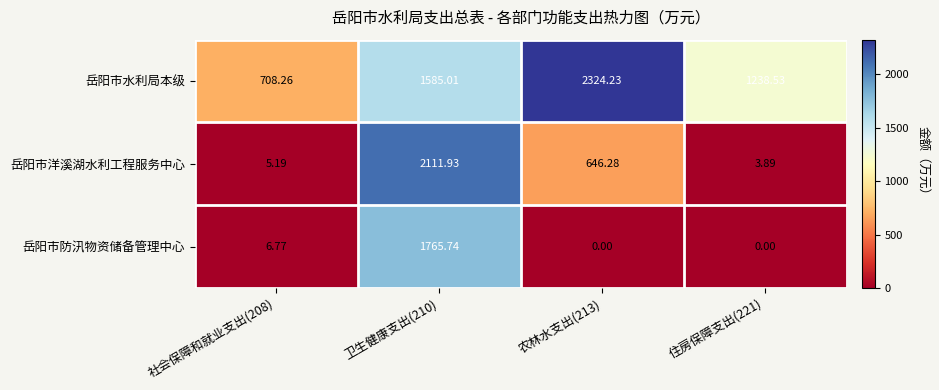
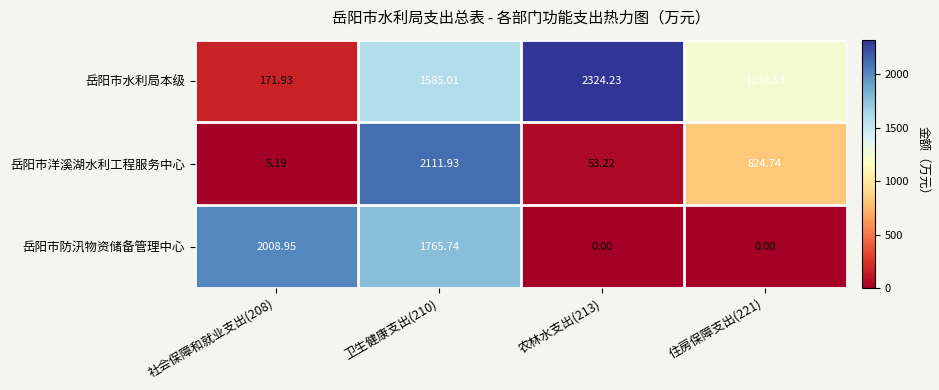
岳阳市水利局本级, 社会保障和就业支出(208): 708.26 -> 171.93
岳阳市洋溪湖水利工程服务中心, 农林水支出(213): 646.28 -> 53.22
岳阳市洋溪湖水利工程服务中心, 住房保障支出(221): 3.89 -> 824.74
岳阳市防汛物资储备管理中心, 社会保障和就业支出(208): 6.77 -> 2008.95
